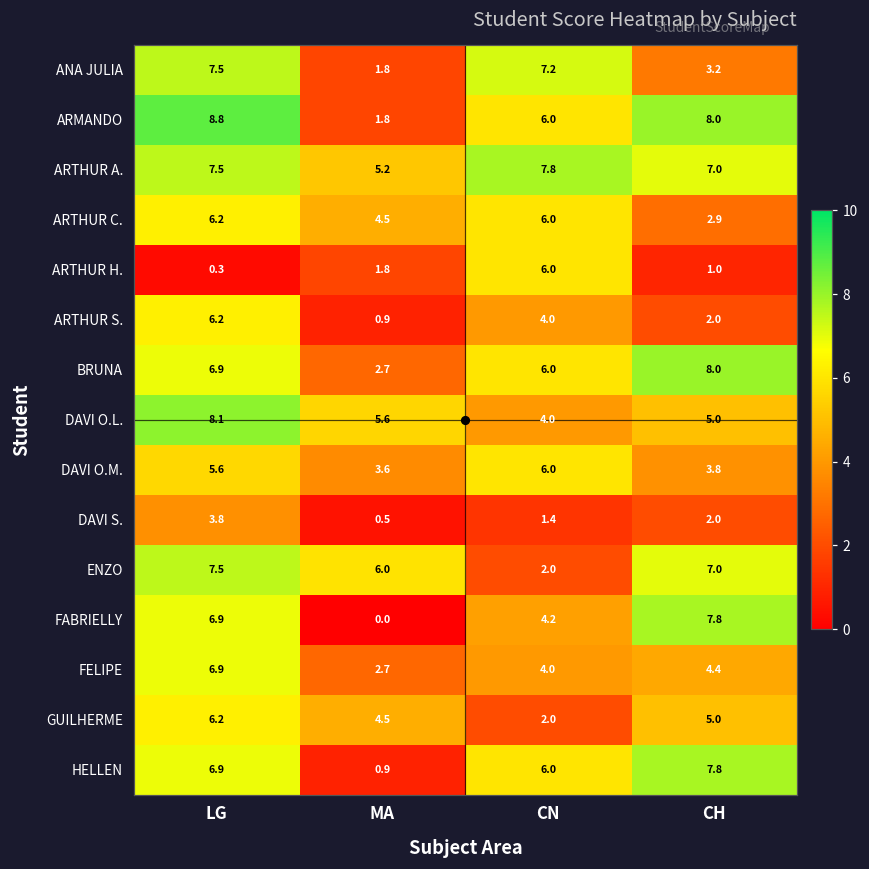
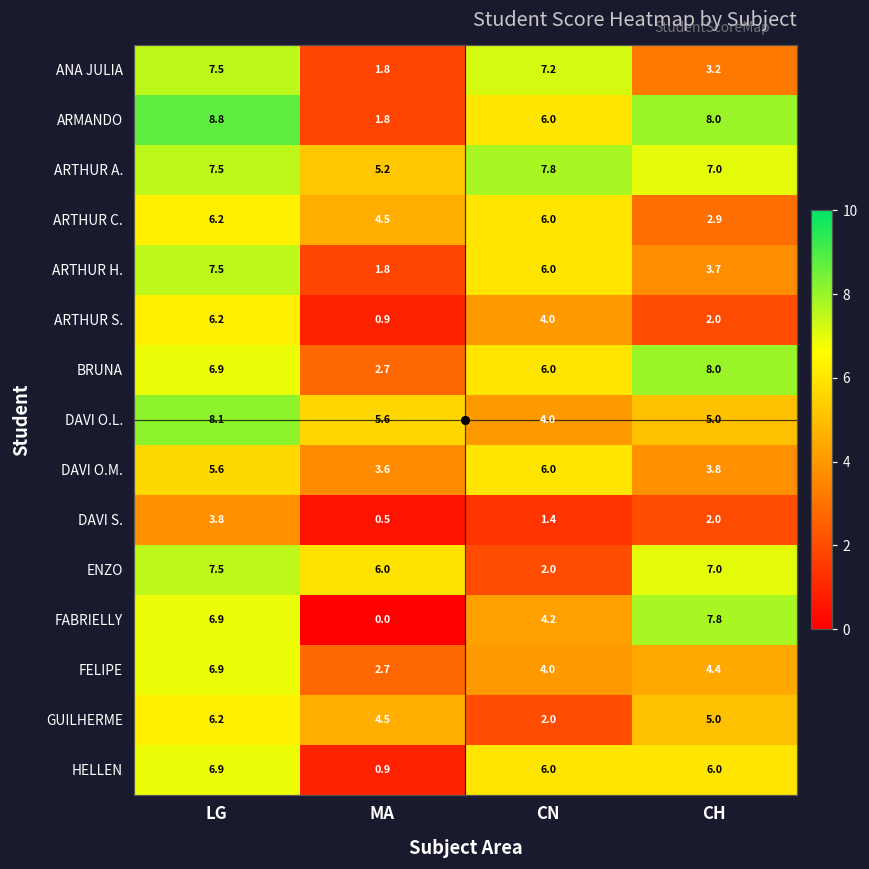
ARTHUR H., LG: 0.3 -> 7.5
ARTHUR H., CH: 1.0 -> 3.7
HELLEN, CH: 7.8 -> 6.0
